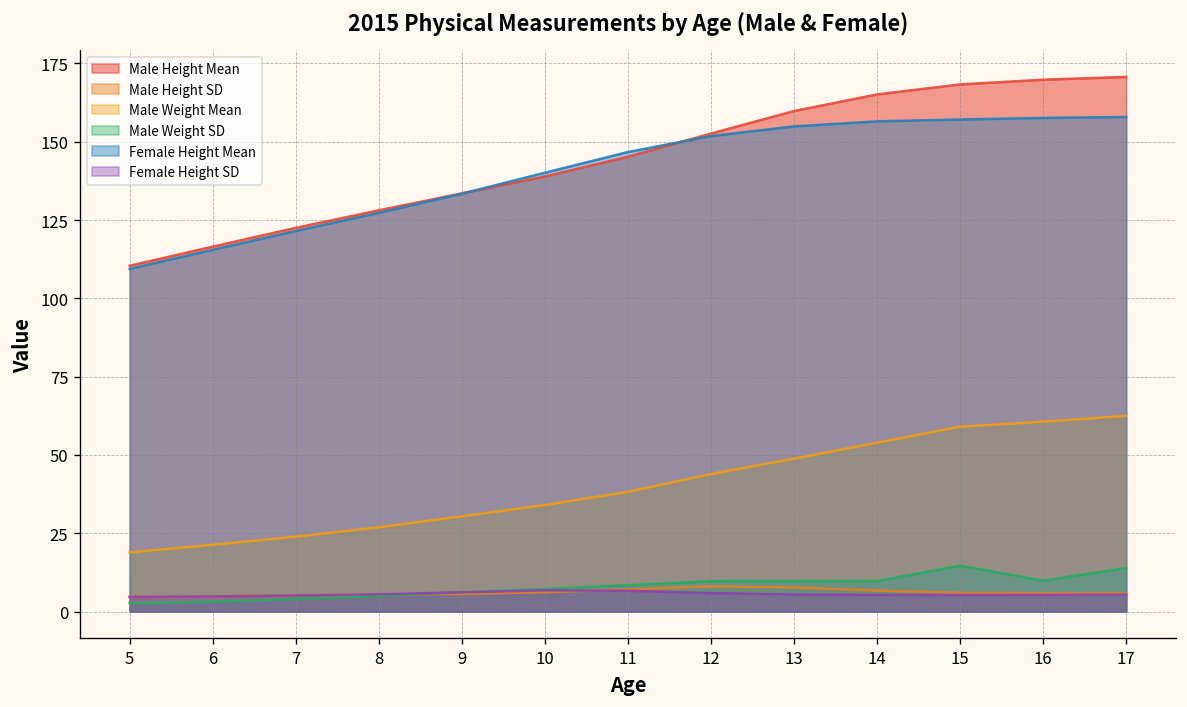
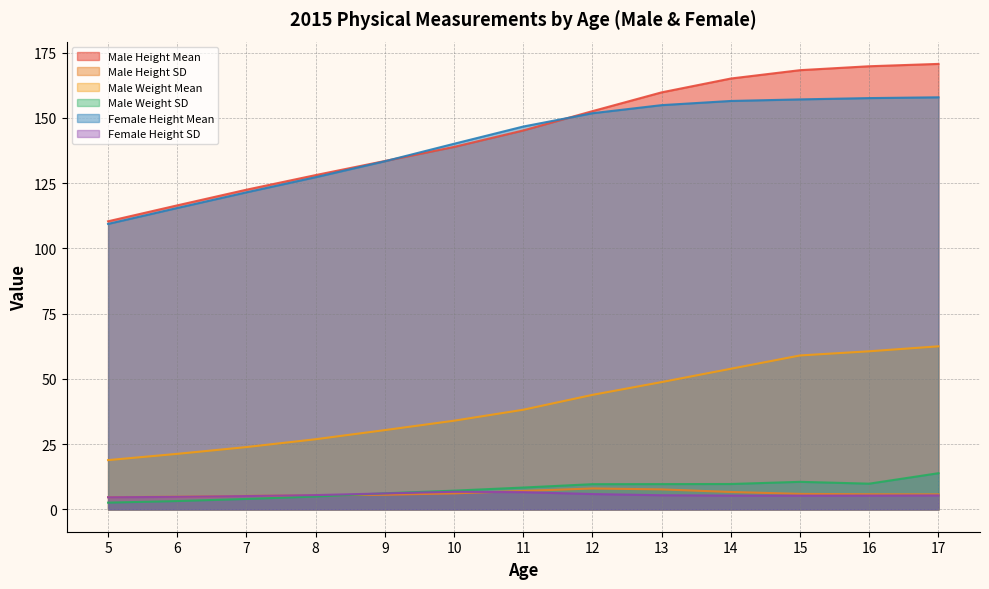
Male Weight SD, 15: 15 -> 11
